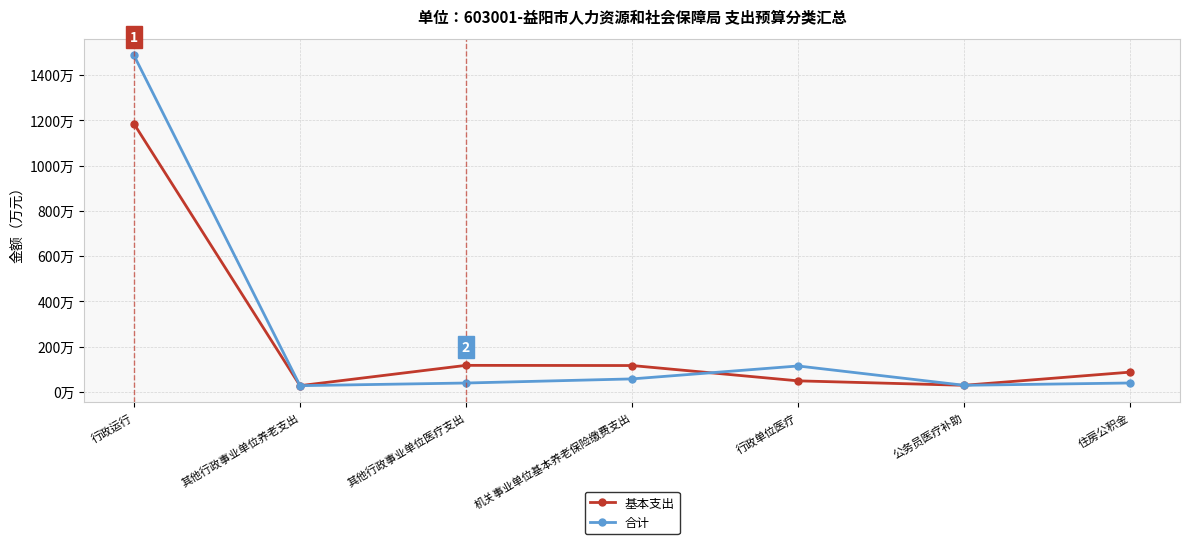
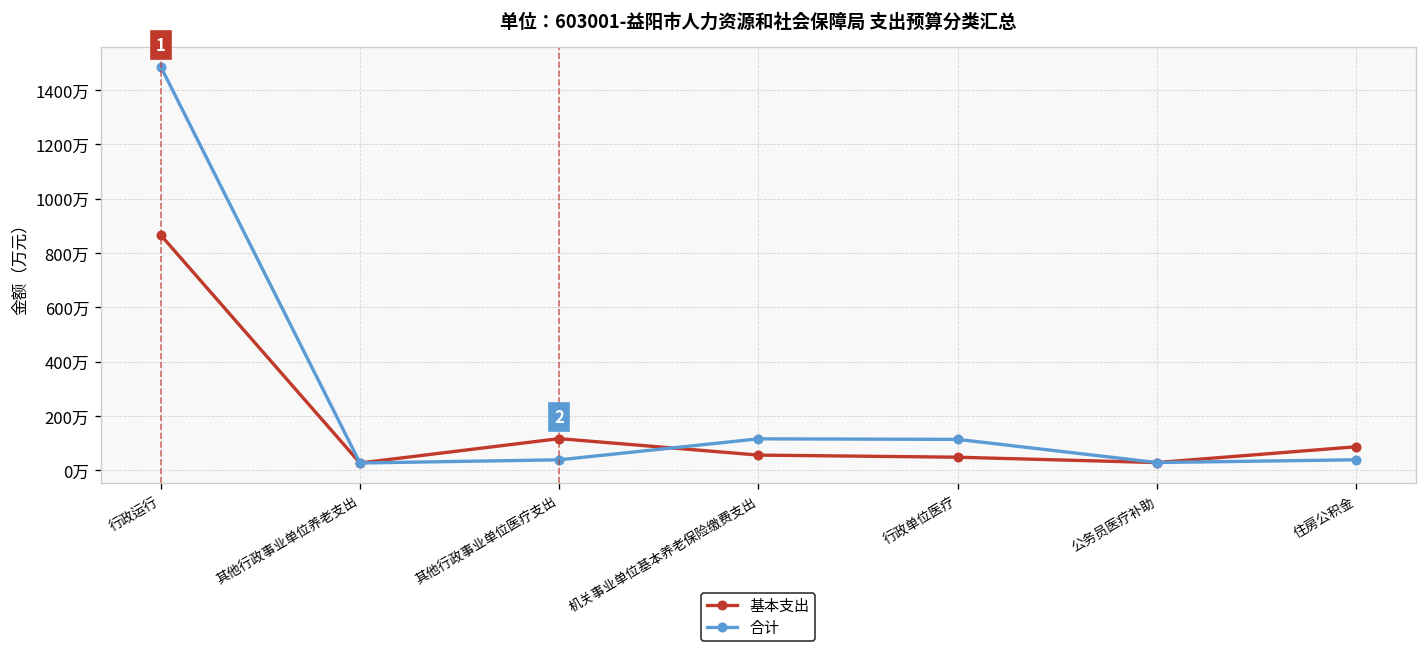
基本支出, 行政运行: 1180万 -> 870万
基本支出, 机关事业单位基本养老保险缴费支出: 120万 -> 60万
合计, 机关事业单位基本养老保险缴费支出: 60万 -> 120万
